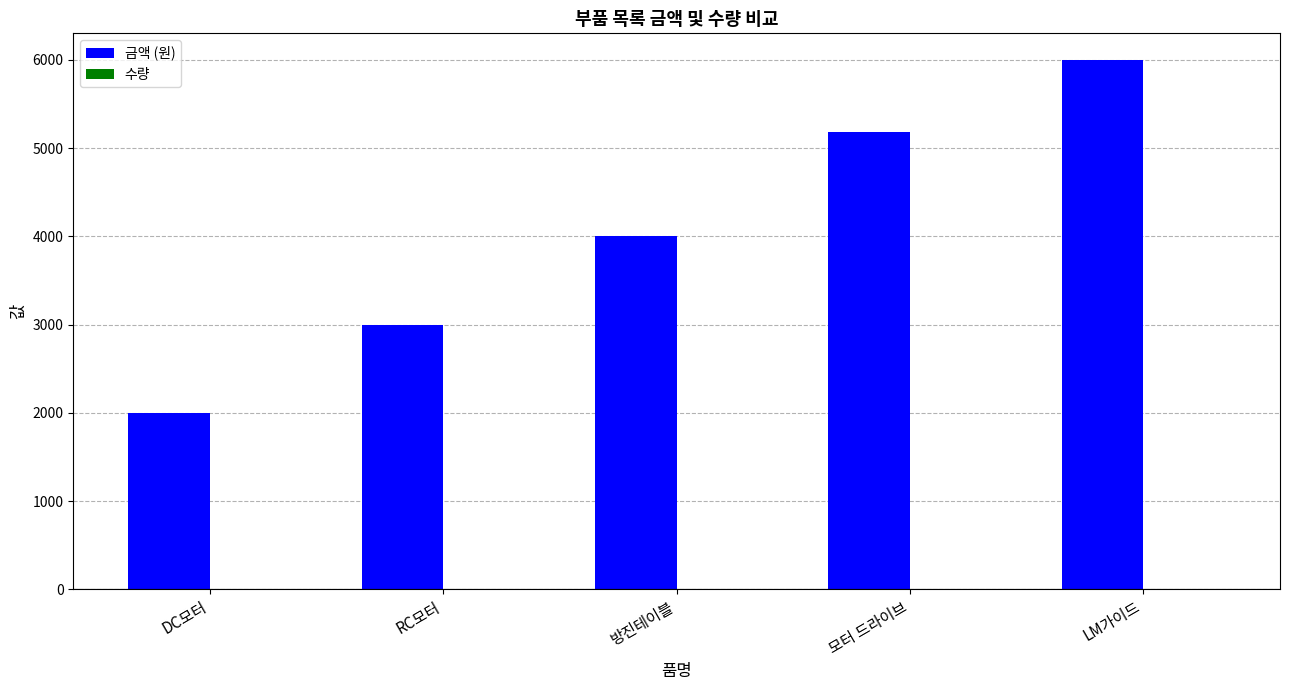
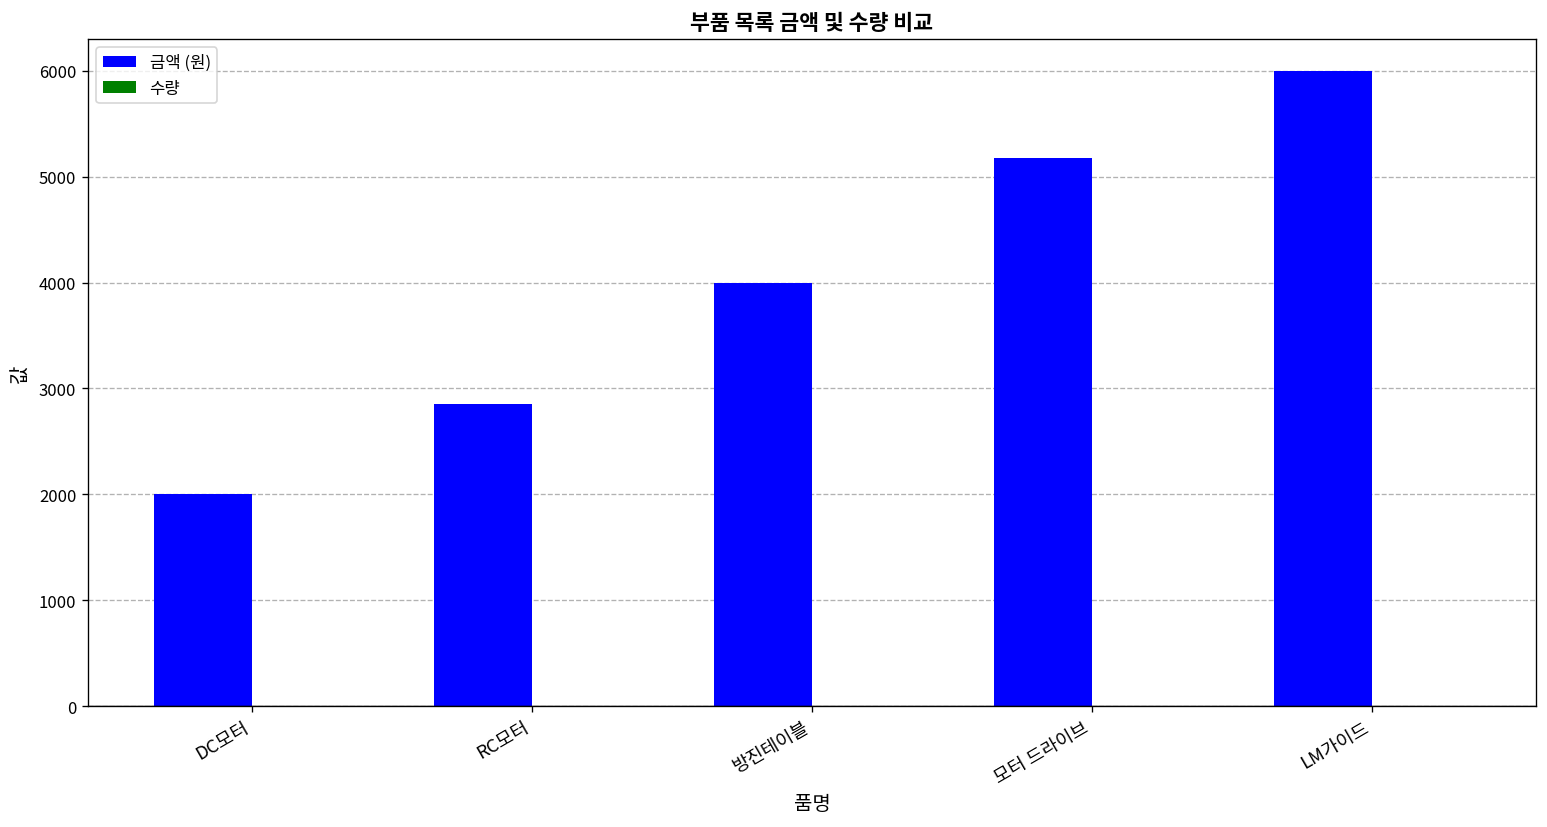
금액 (원), RC모터: 3000 -> 2900
